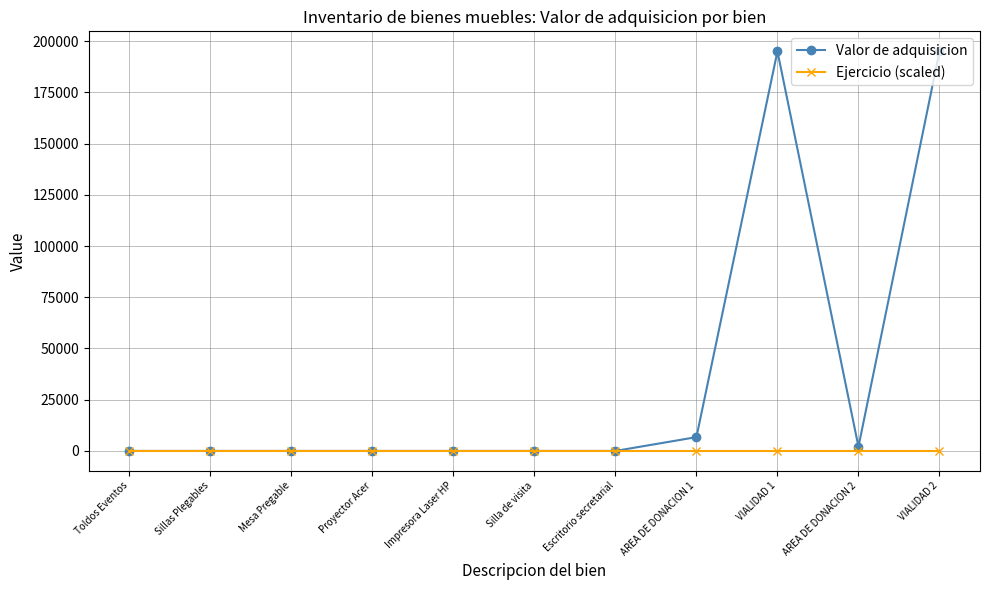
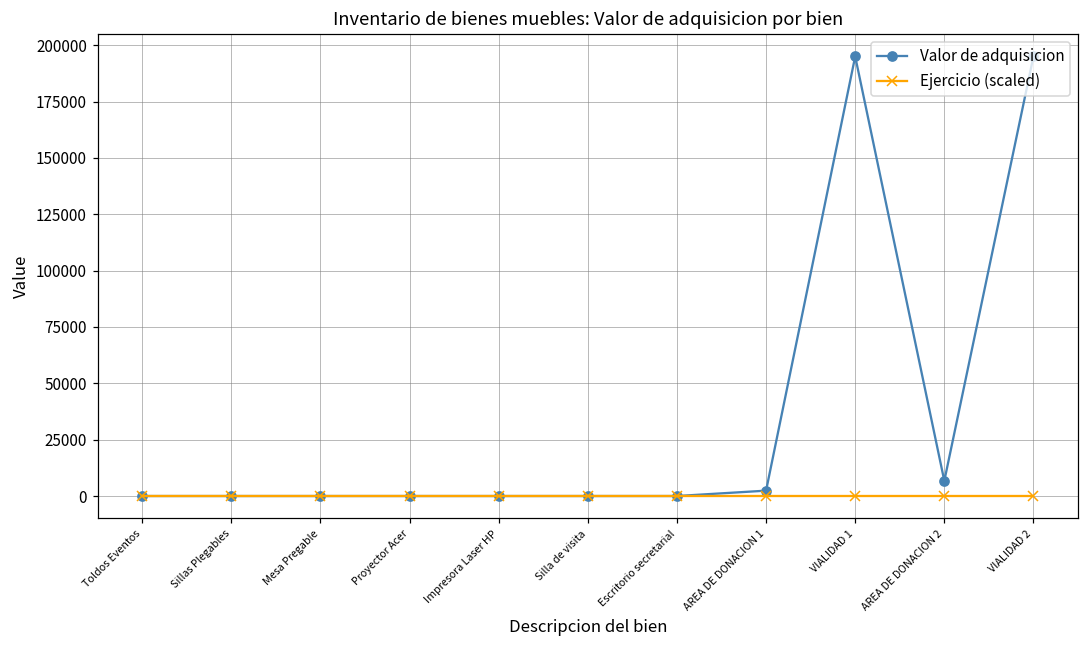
Valor de adquisicion, AREA DE DONACION 1: 7000 -> 2000
Valor de adquisicion, AREA DE DONACION 2: 2000 -> 7000
